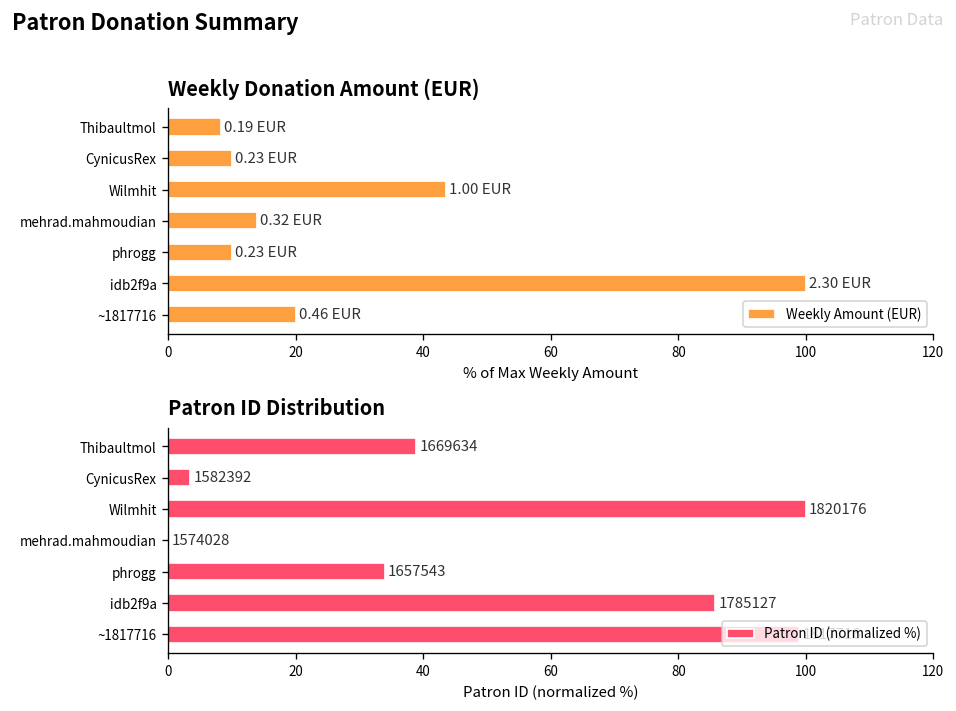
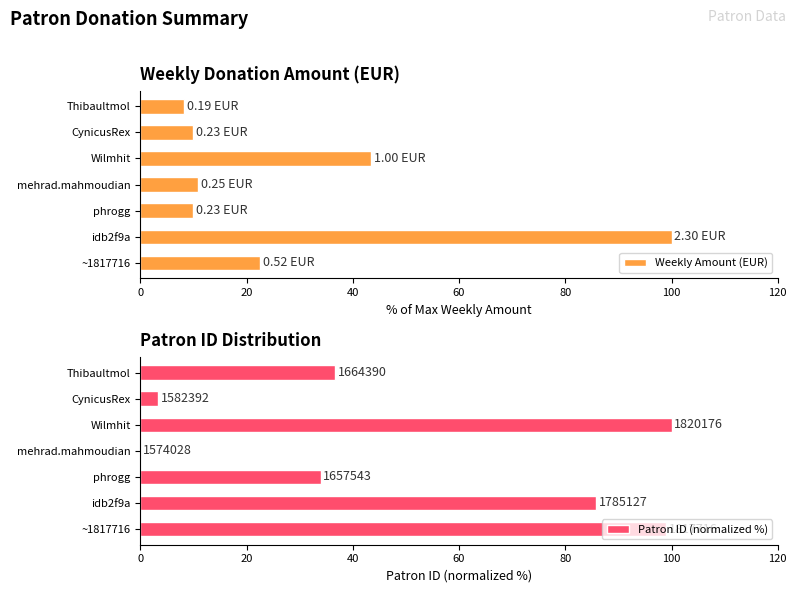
Weekly Donation Amount (EUR), mehrad.mahmoudian: 0.32 -> 0.25
Weekly Donation Amount (EUR), ~1817716: 0.46 -> 0.52
Patron ID Distribution, Thibaultmol: 1669634 -> 1664390
